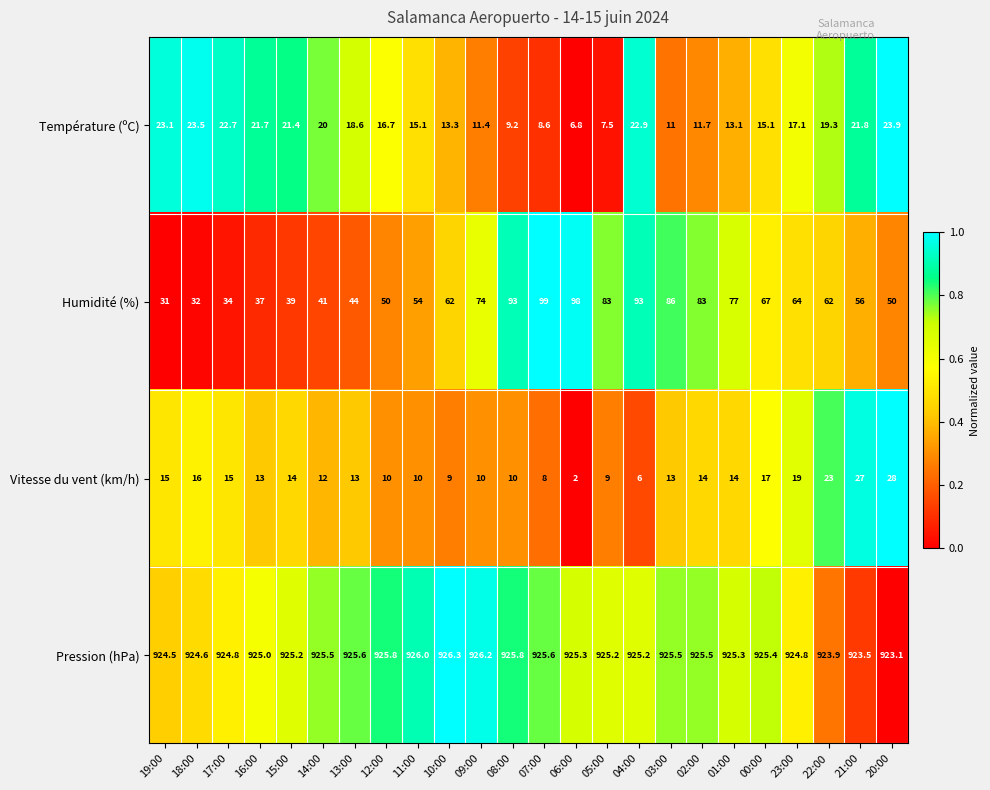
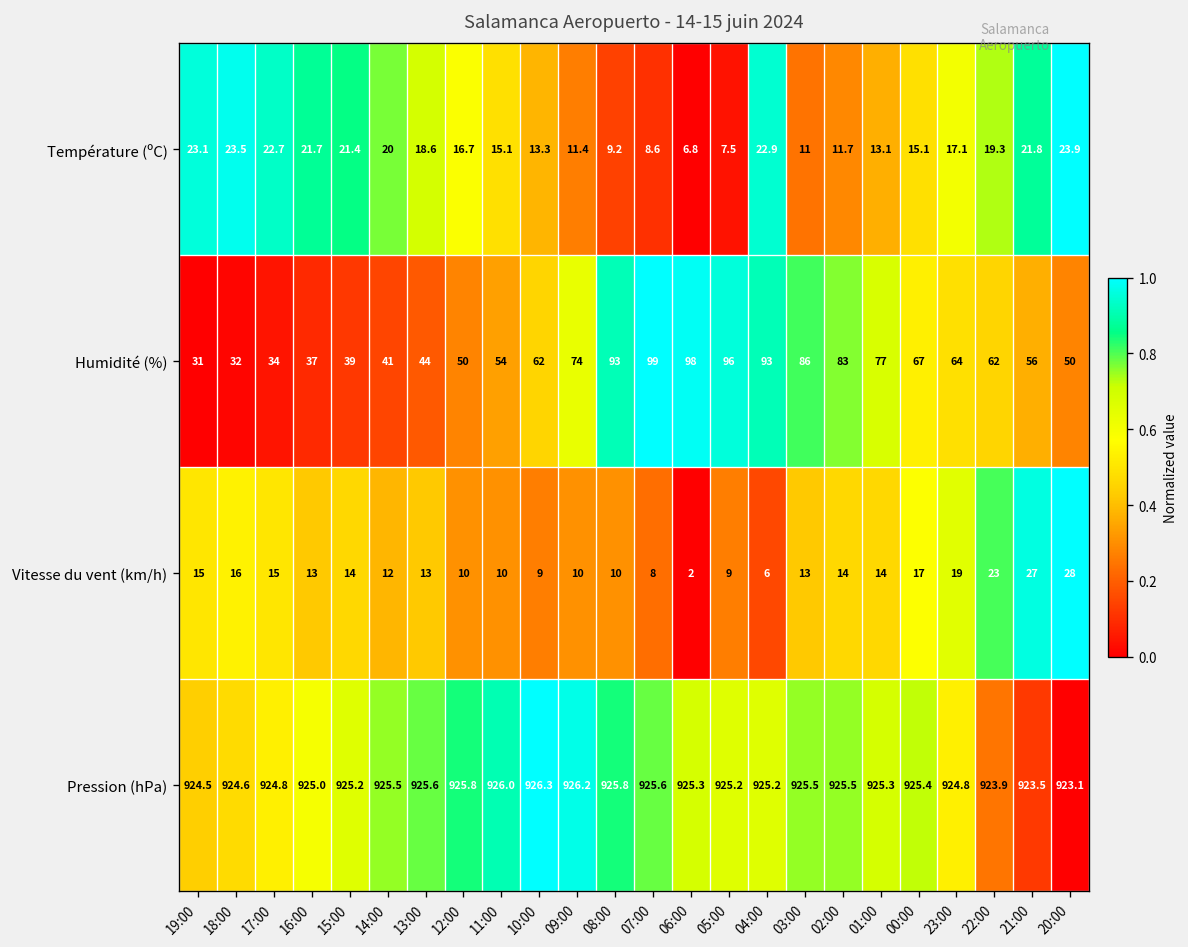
Humidité (%), 05:00: 83 -> 96
